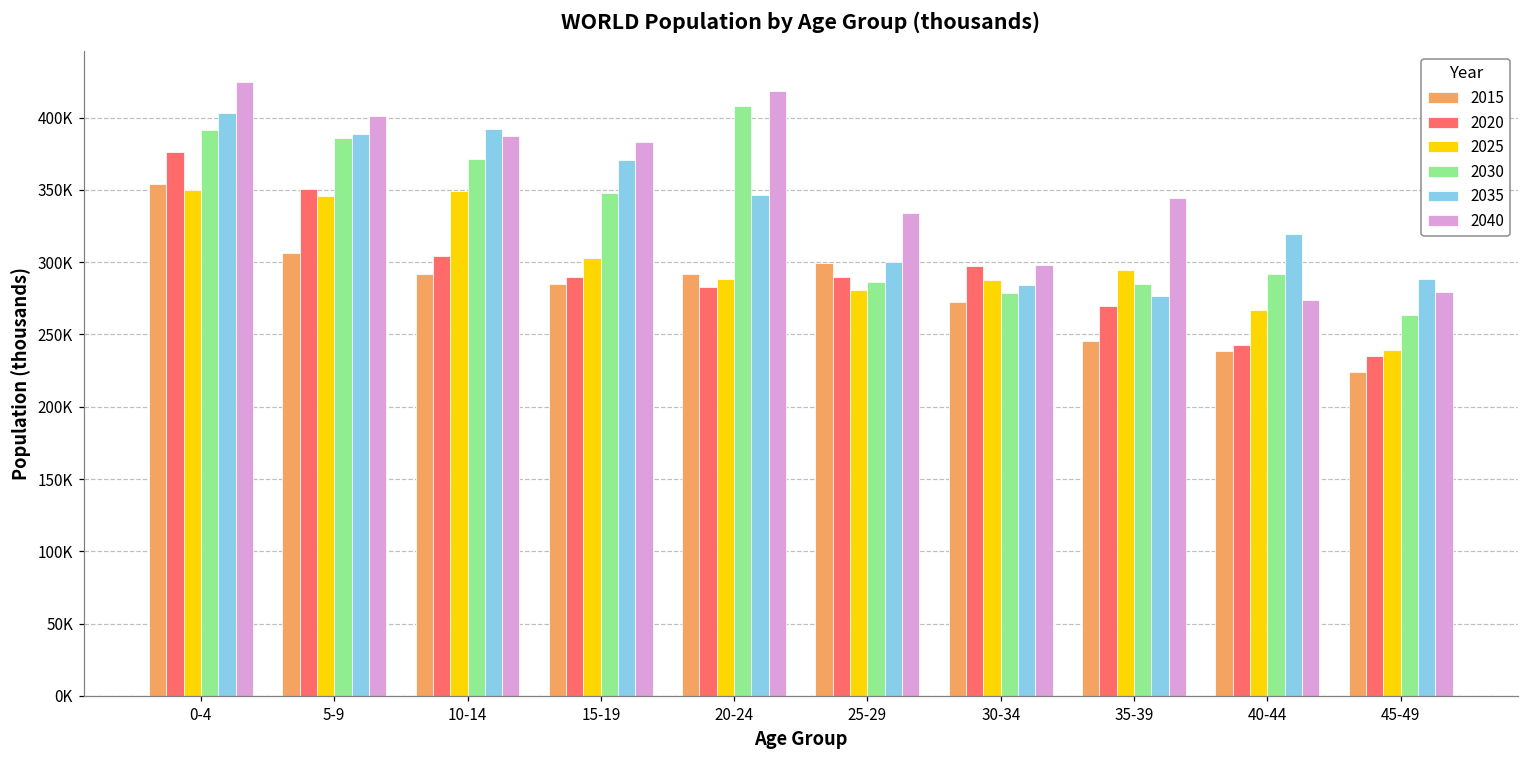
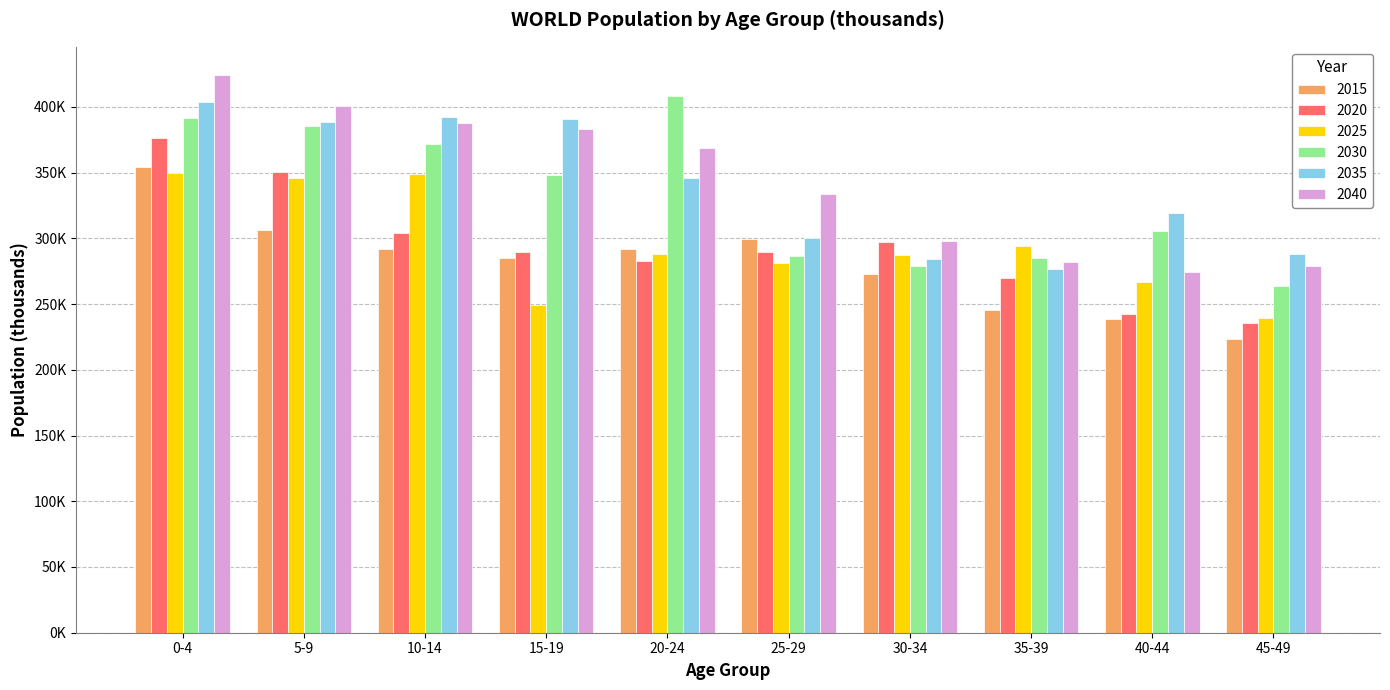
2025, 15-19: 303000 -> 249000
2035, 15-19: 370000 -> 391000
2040, 20-24: 418000 -> 369000
2040, 35-39: 344000 -> 282000
2030, 40-44: 292000 -> 306000
